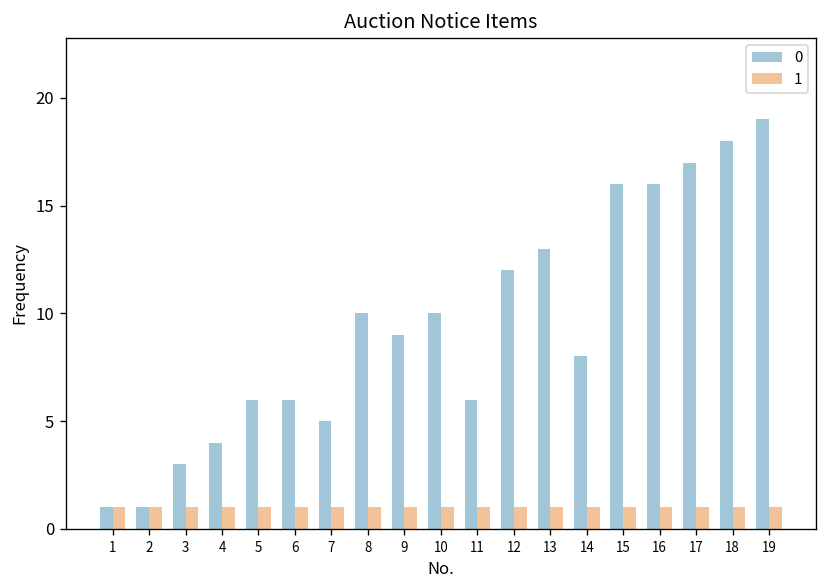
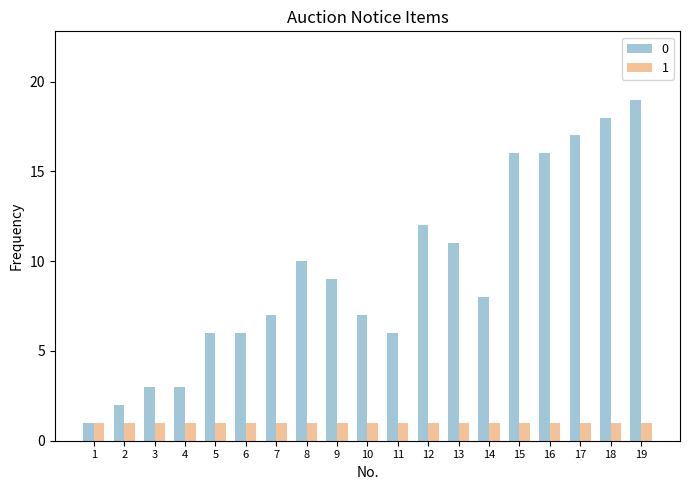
0, 2: 1 -> 2
0, 4: 4 -> 3
0, 7: 5 -> 7
0, 10: 10 -> 7
0, 13: 13 -> 11
